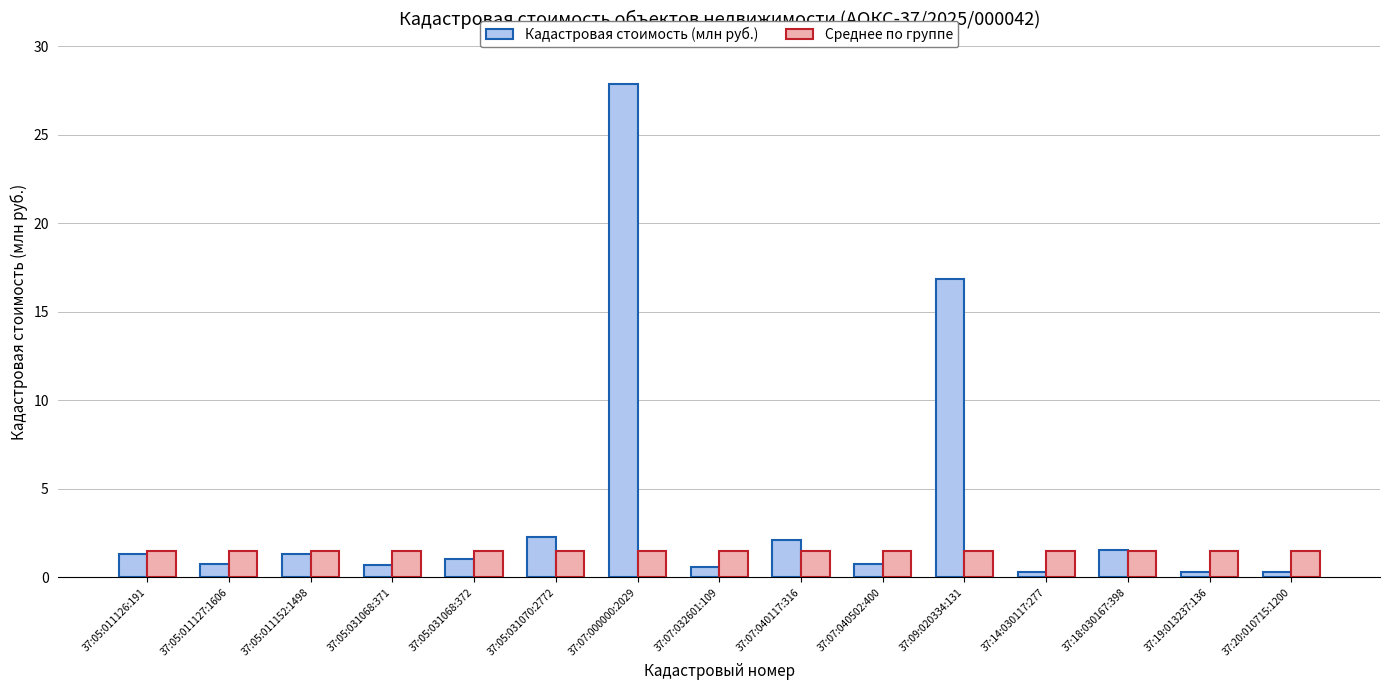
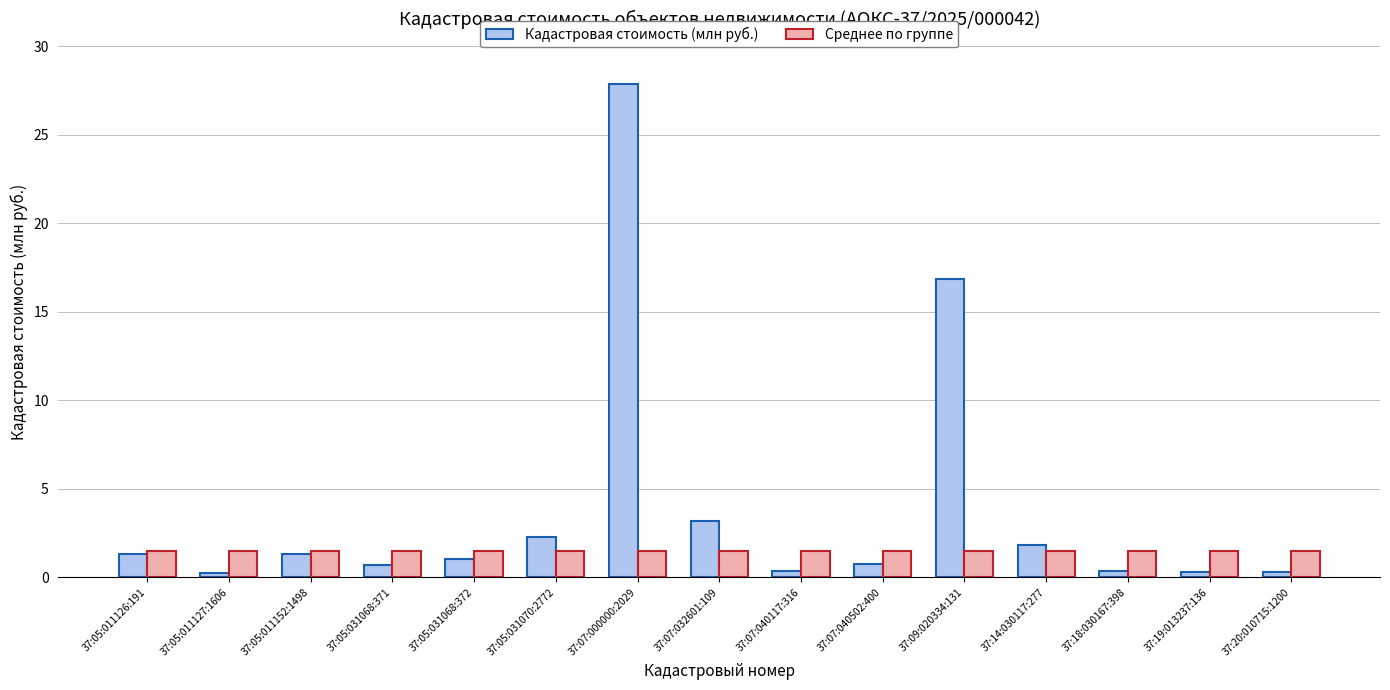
Кадастровая стоимость (млн руб.), 37:05:011127:1606: 0.8 -> 0.2
Кадастровая стоимость (млн руб.), 37:07:032601:109: 0.6 -> 3.2
Кадастровая стоимость (млн руб.), 37:07:040117:316: 2.1 -> 0.4
Кадастровая стоимость (млн руб.), 37:14:030117:277: 0.3 -> 1.8
Кадастровая стоимость (млн руб.), 37:18:030167:398: 1.5 -> 0.4
